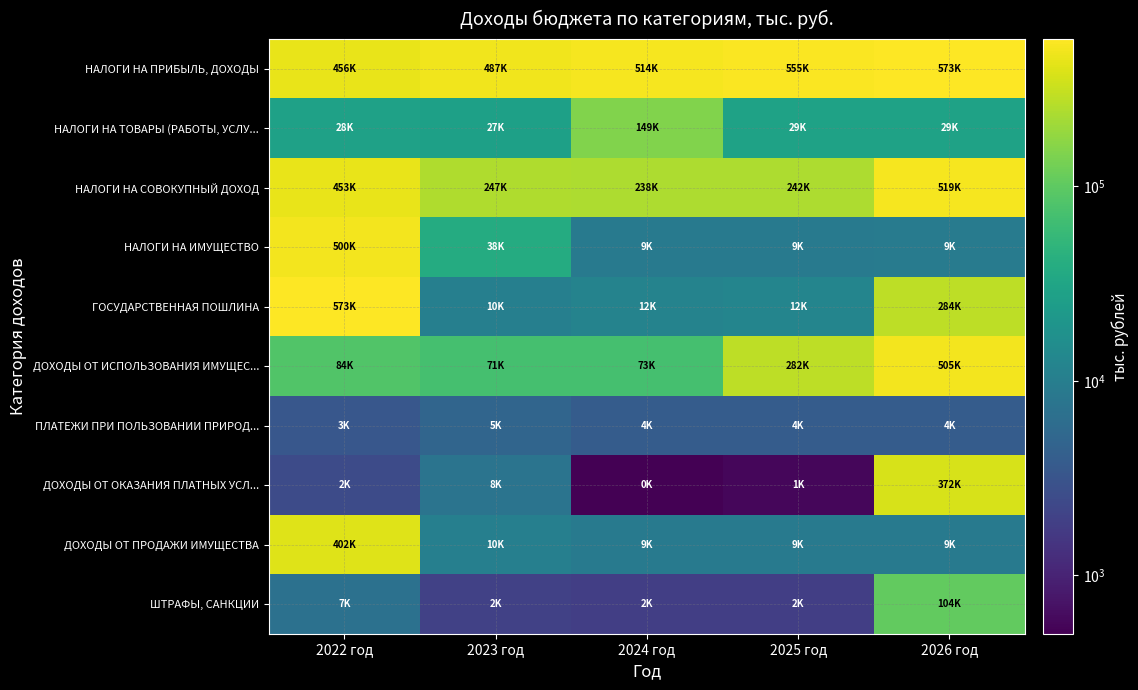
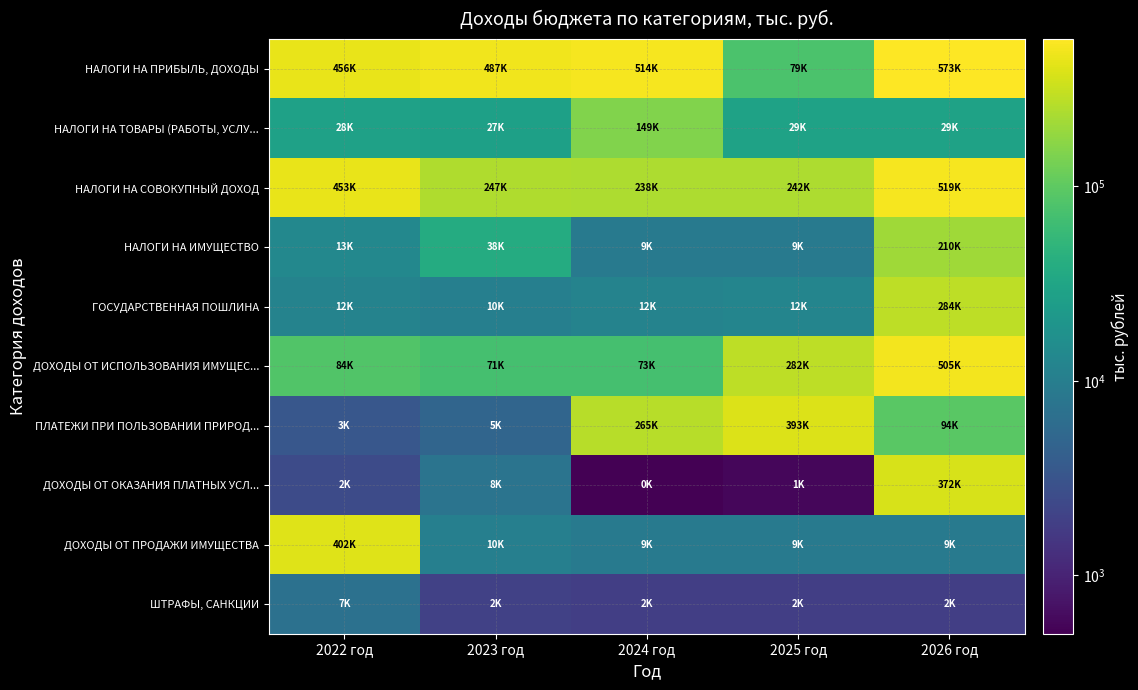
НАЛОГИ НА ПРИБЫЛЬ, ДОХОДЫ, 2025 год: 555K -> 79K
НАЛОГИ НА ИМУЩЕСТВО, 2022 год: 500K -> 13K
НАЛОГИ НА ИМУЩЕСТВО, 2026 год: 9K -> 210K
ГОСУДАРСТВЕННАЯ ПОШЛИНА, 2022 год: 573K -> 12K
ПЛАТЕЖИ ПРИ ПОЛЬЗОВАНИИ ПРИРОД..., 2024 год: 4K -> 265K
ПЛАТЕЖИ ПРИ ПОЛЬЗОВАНИИ ПРИРОД..., 2025 год: 4K -> 393K
ПЛАТЕЖИ ПРИ ПОЛЬЗОВАНИИ ПРИРОД..., 2026 год: 4K -> 94K
ШТРАФЫ, САНКЦИИ, 2026 год: 104K -> 2K
